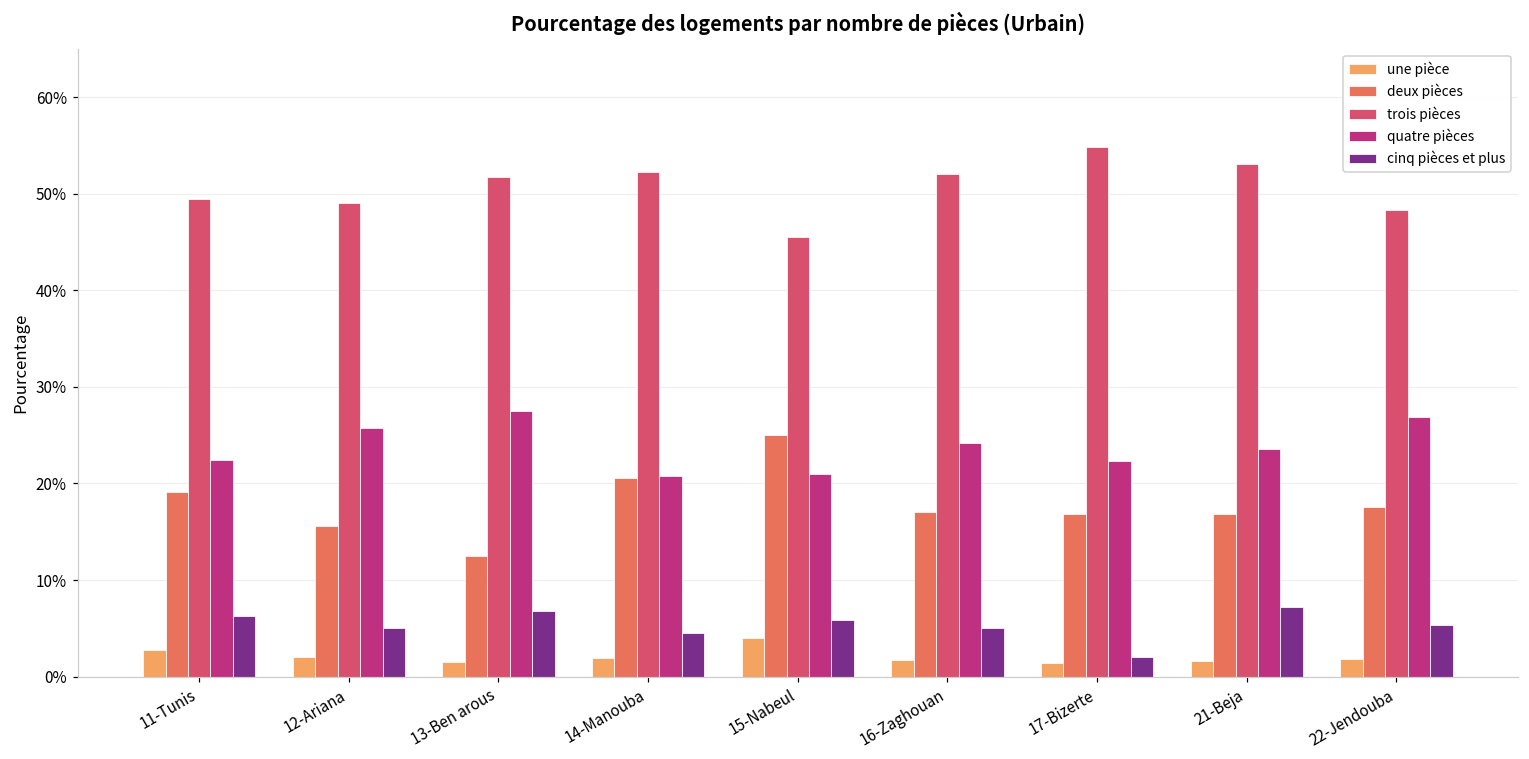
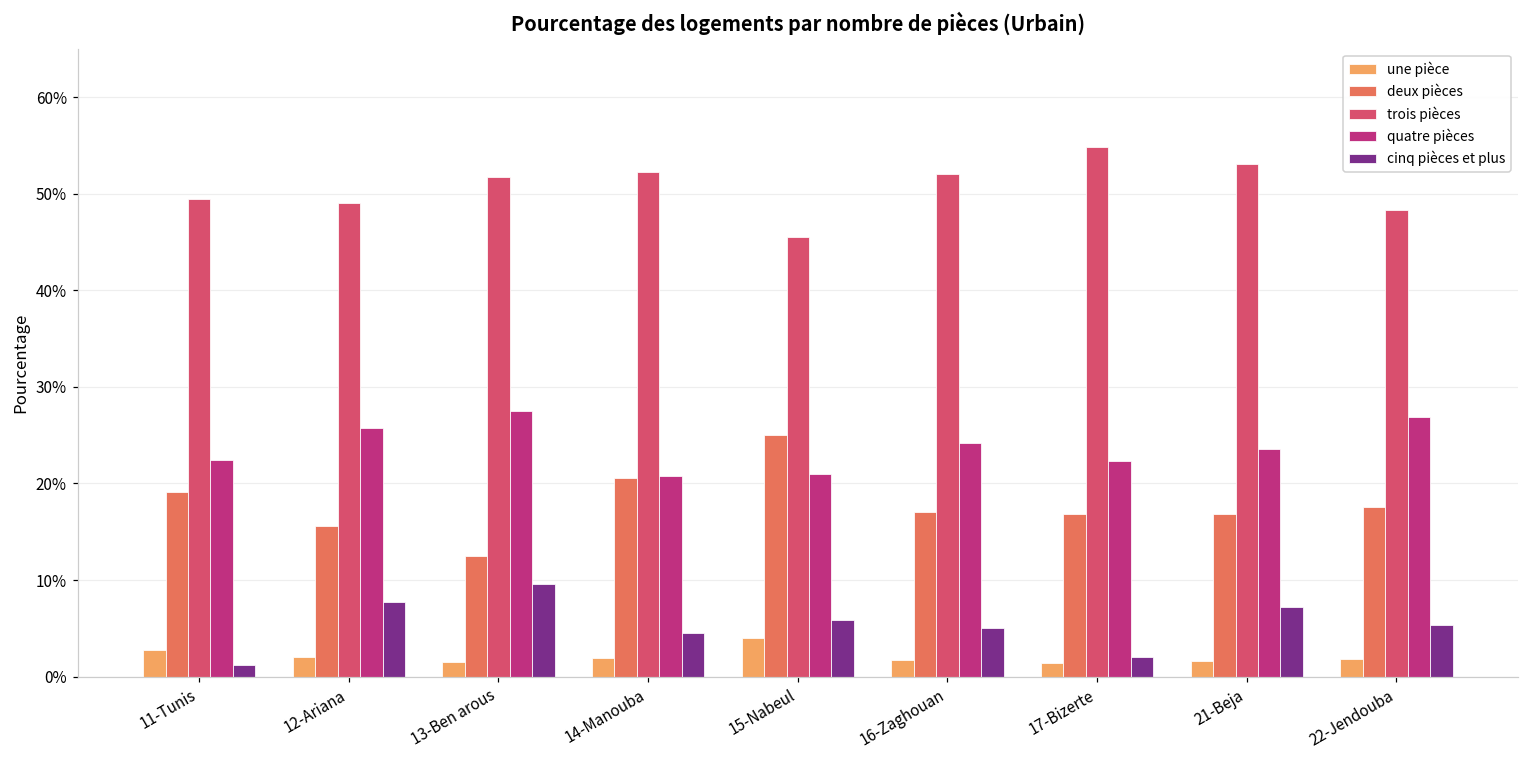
cinq pièces et plus, 11-Tunis: 6% -> 1%
cinq pièces et plus, 12-Ariana: 5% -> 8%
cinq pièces et plus, 13-Ben arous: 7% -> 10%
